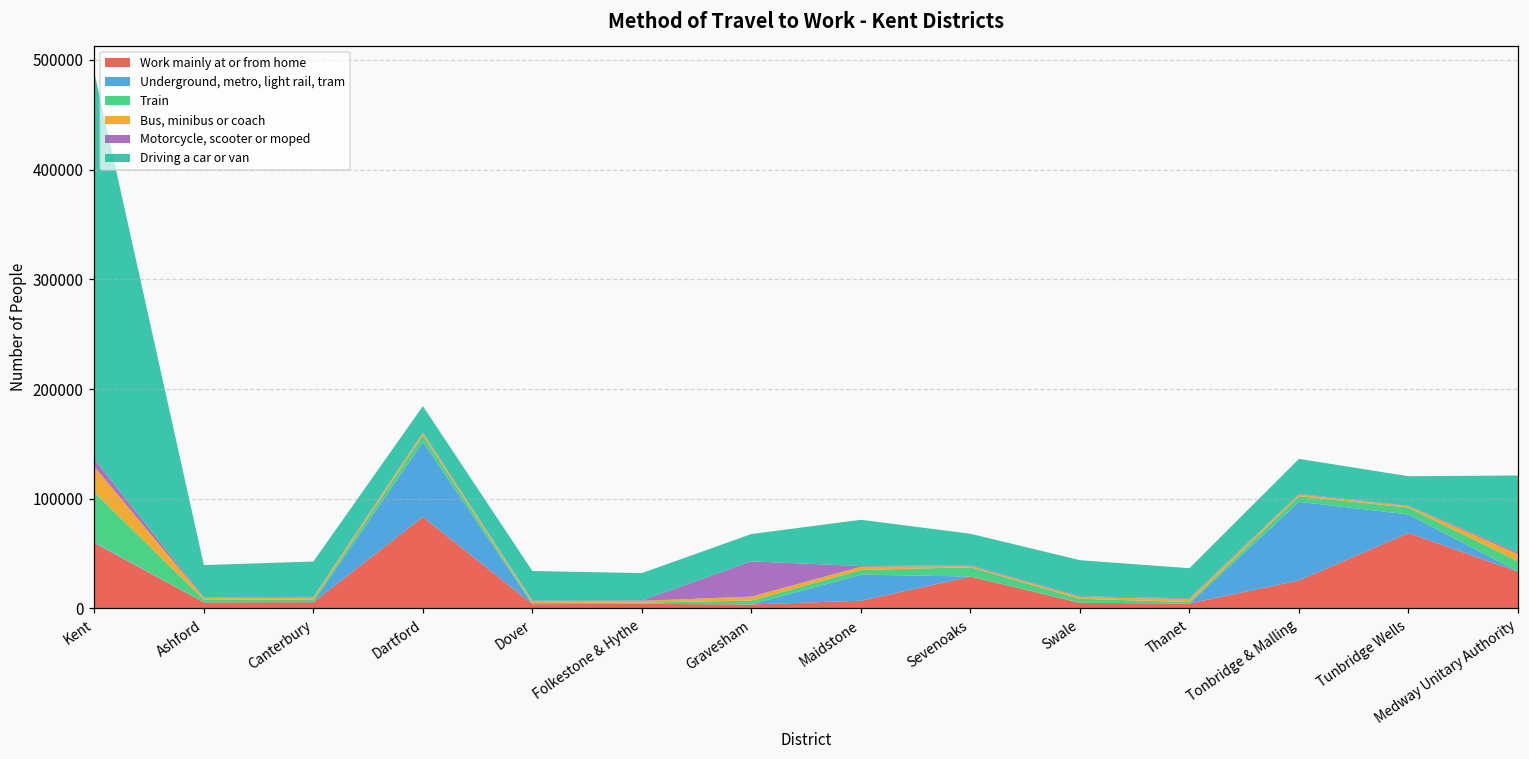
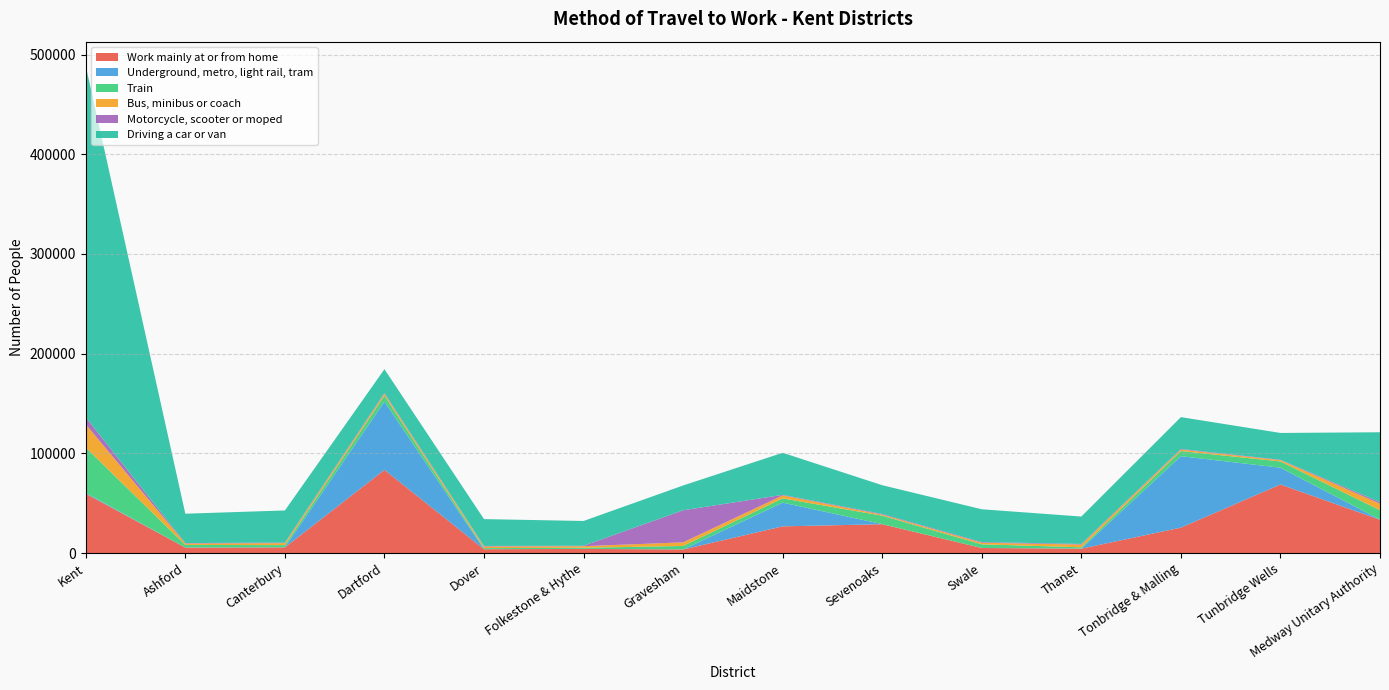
Work mainly at or from home, Maidstone: 10000 -> 30000
